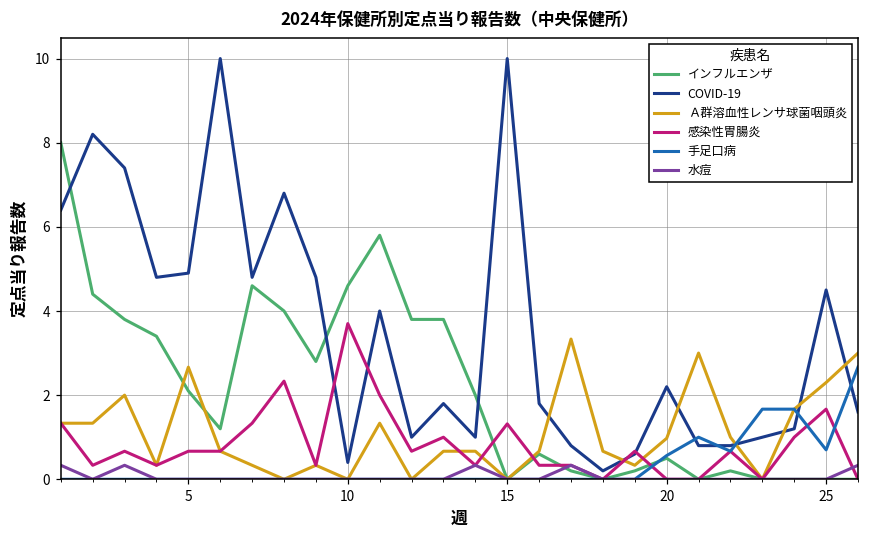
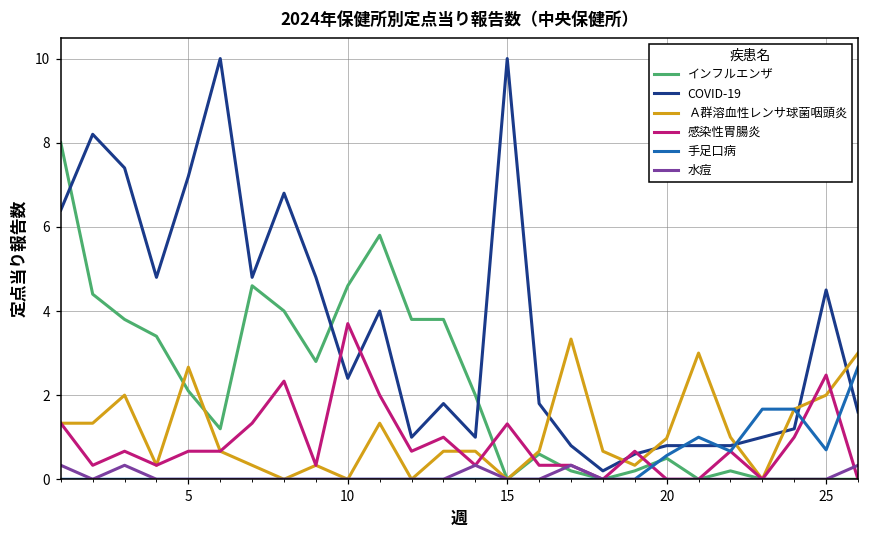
COVID-19, 5: 4.9 -> 7.2
COVID-19, 10: 0.4 -> 2.4
COVID-19, 20: 2.2 -> 0.8
Ａ群溶血性レンサ球菌咽頭炎, 25: 2.3 -> 2.0
感染性胃腸炎, 25: 1.7 -> 2.5
